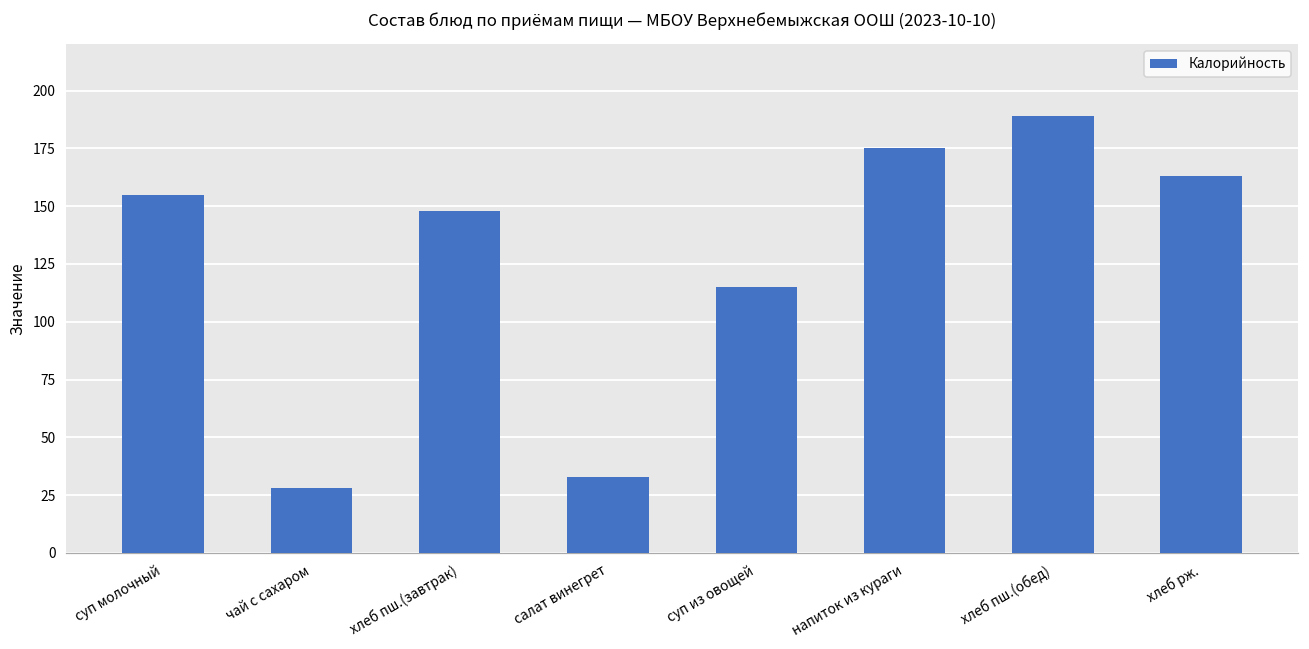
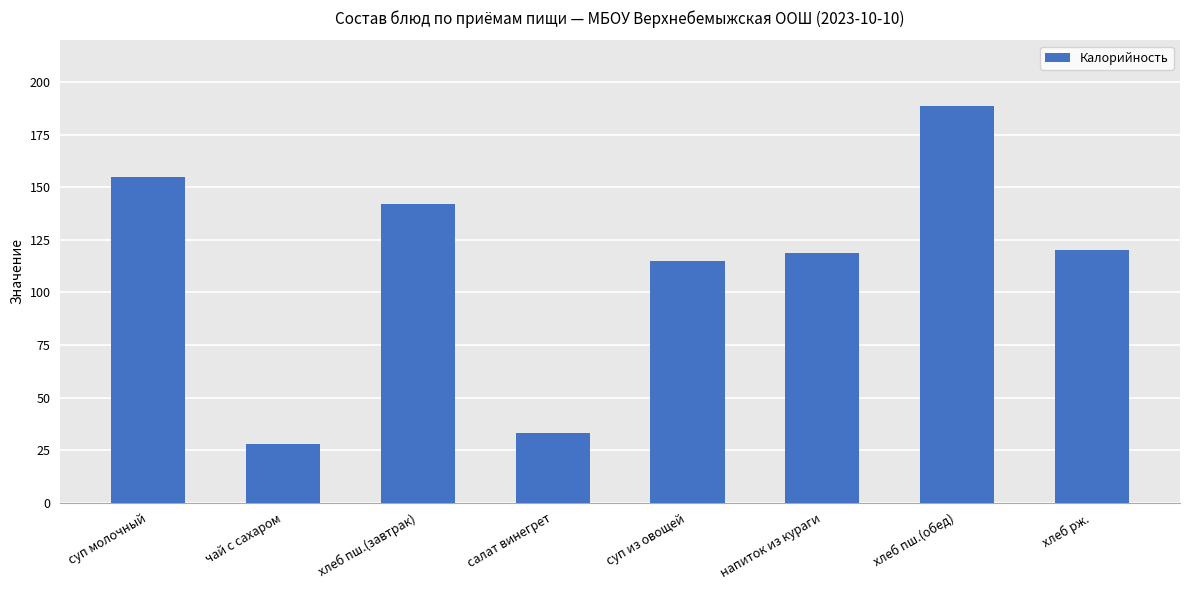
хлеб пш.(завтрак): 148 -> 142
напиток из кураги: 175 -> 119
хлеб рж.: 163 -> 120
